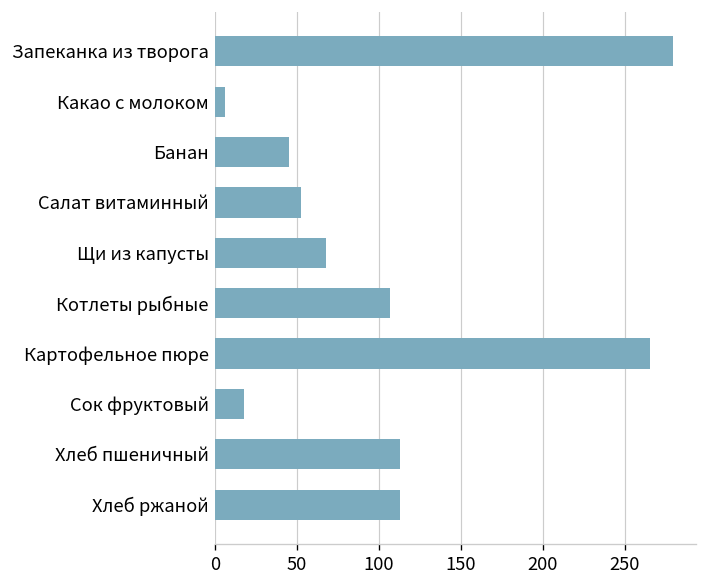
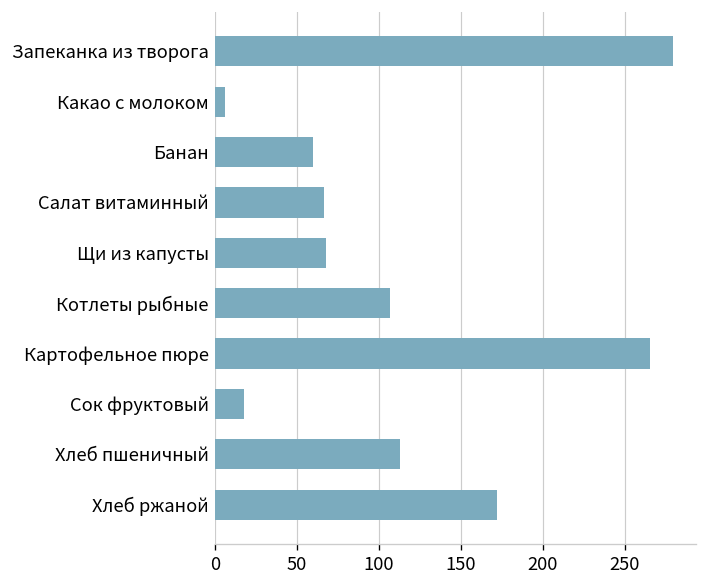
Банан: 45 -> 60
Салат витаминный: 52 -> 67
Хлеб ржаной: 113 -> 172
